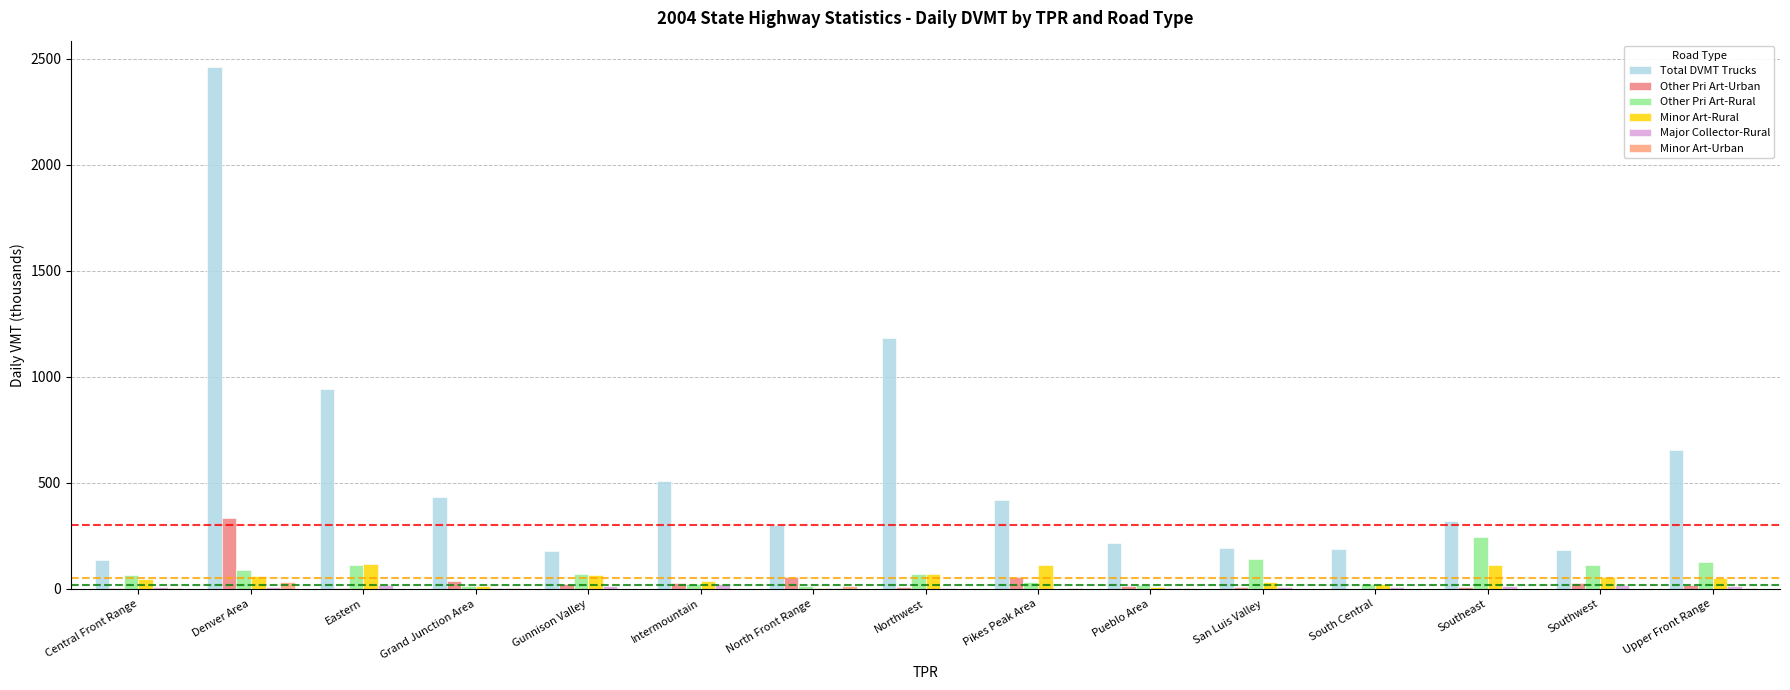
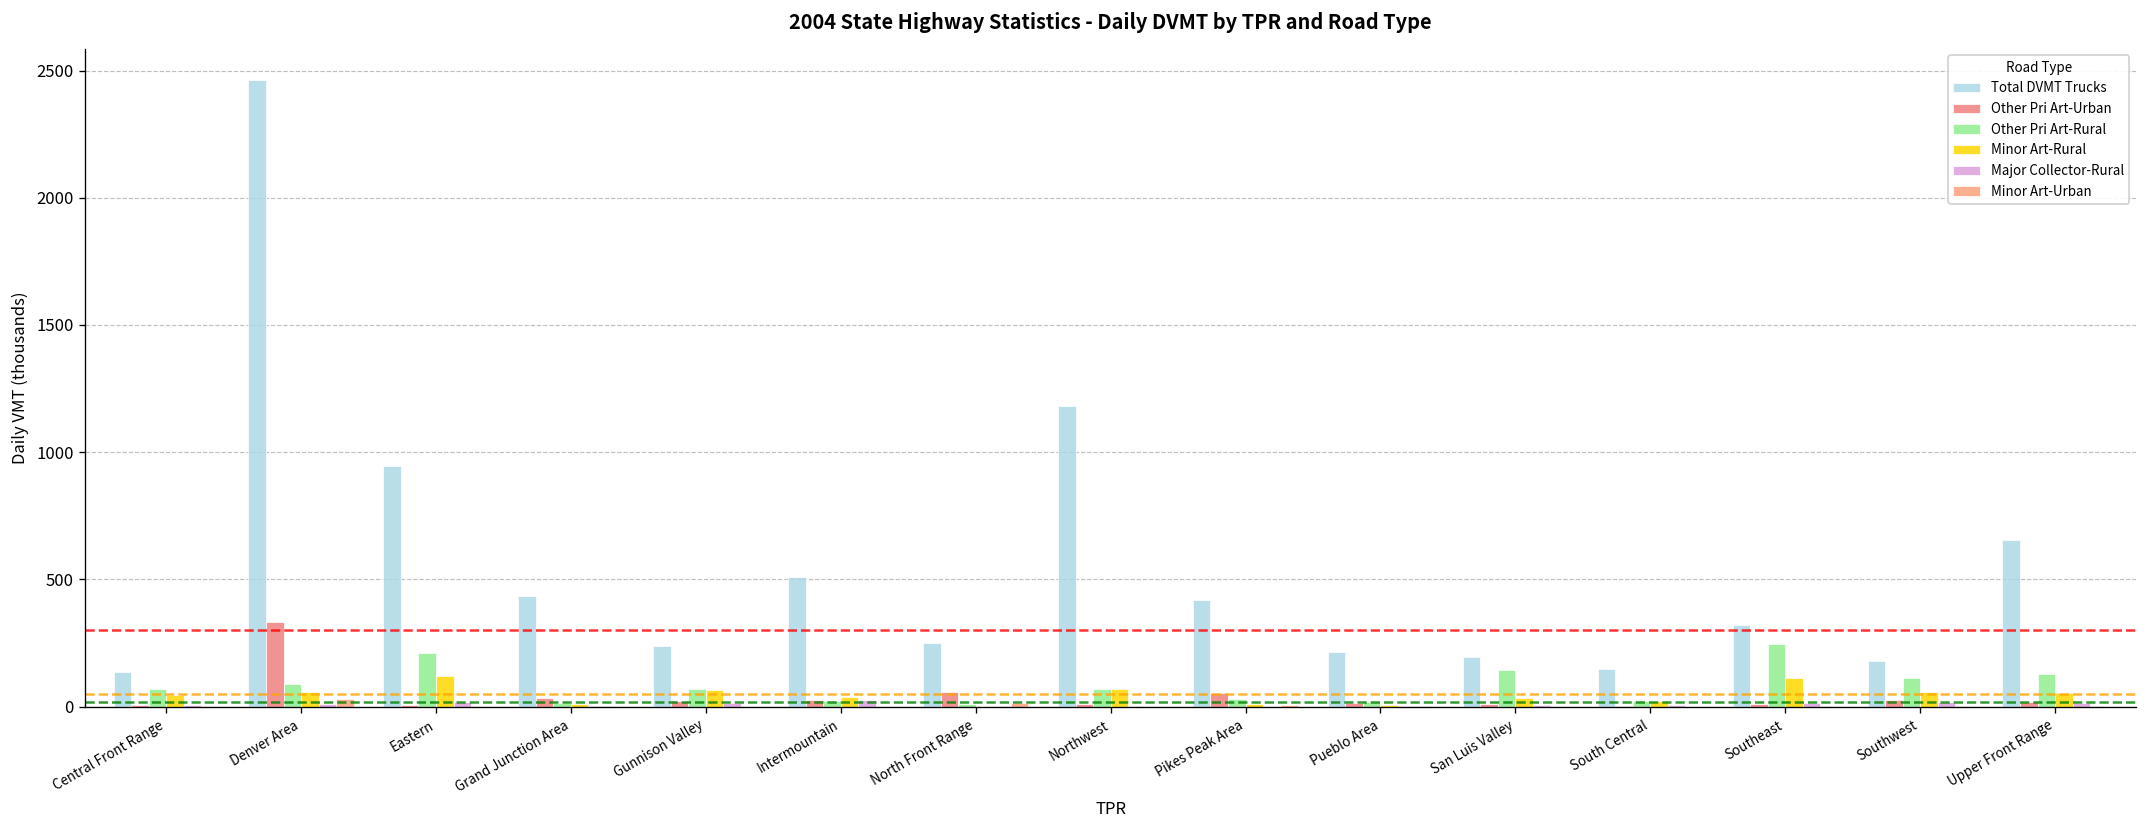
Other Pri Art-Rural, Eastern: 110 -> 210
Total DVMT Trucks, Gunnison Valley: 180 -> 240
Total DVMT Trucks, North Front Range: 300 -> 250
Minor Art-Rural, Pikes Peak Area: 110 -> 10
Total DVMT Trucks, South Central: 190 -> 150
